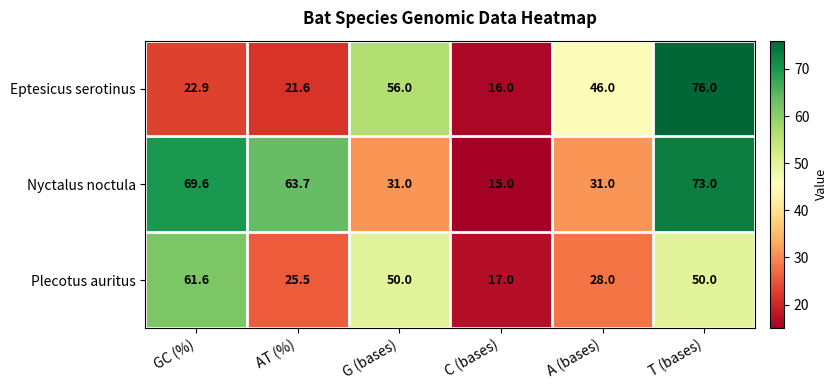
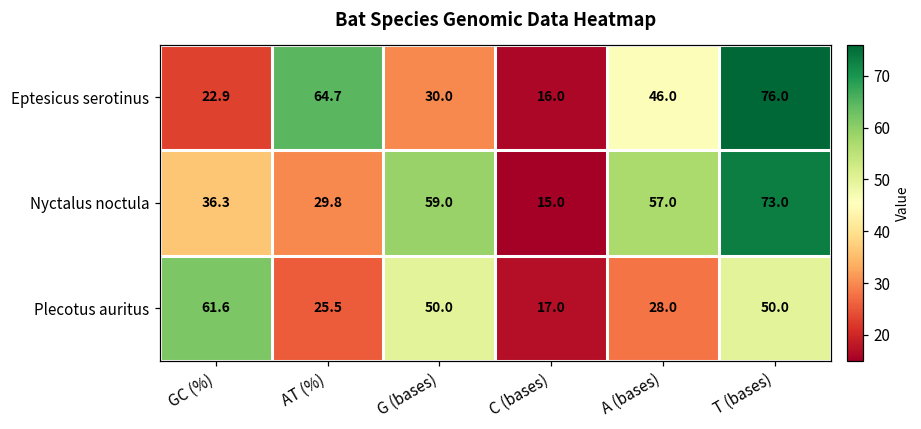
Eptesicus serotinus, AT (%): 21.6 -> 64.7
Eptesicus serotinus, G (bases): 56.0 -> 30.0
Nyctalus noctula, GC (%): 69.6 -> 36.3
Nyctalus noctula, AT (%): 63.7 -> 29.8
Nyctalus noctula, G (bases): 31.0 -> 59.0
Nyctalus noctula, A (bases): 31.0 -> 57.0
